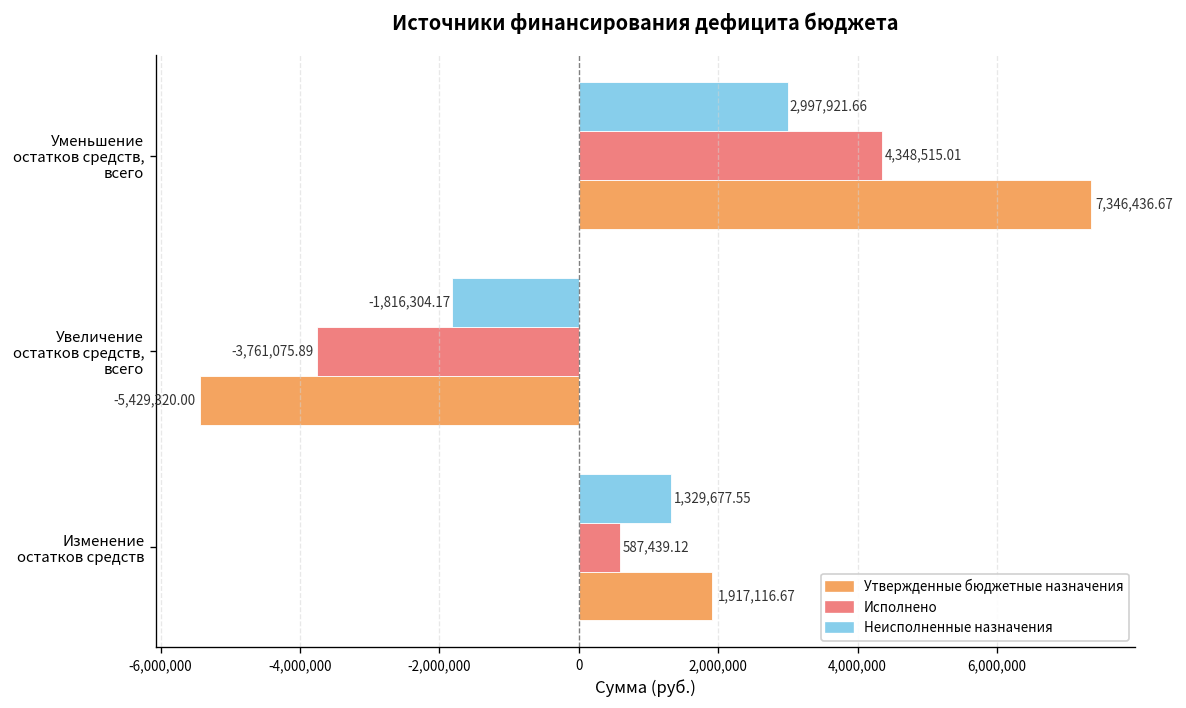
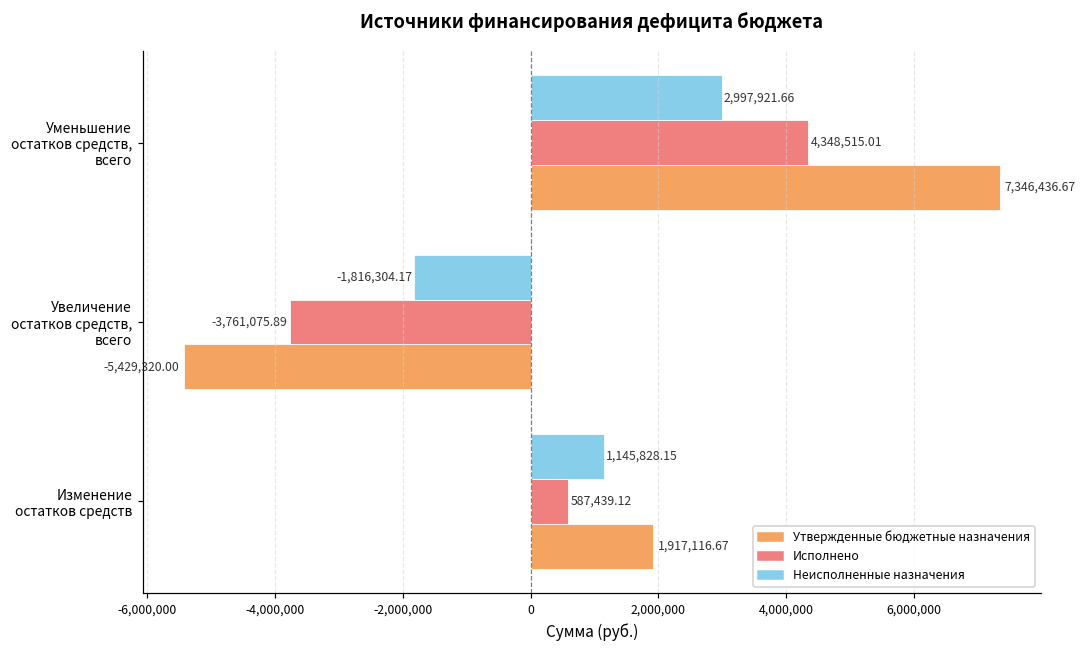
Неисполненные назначения, Изменение остатков средств: 1,329,677.55 -> 1,145,828.15
